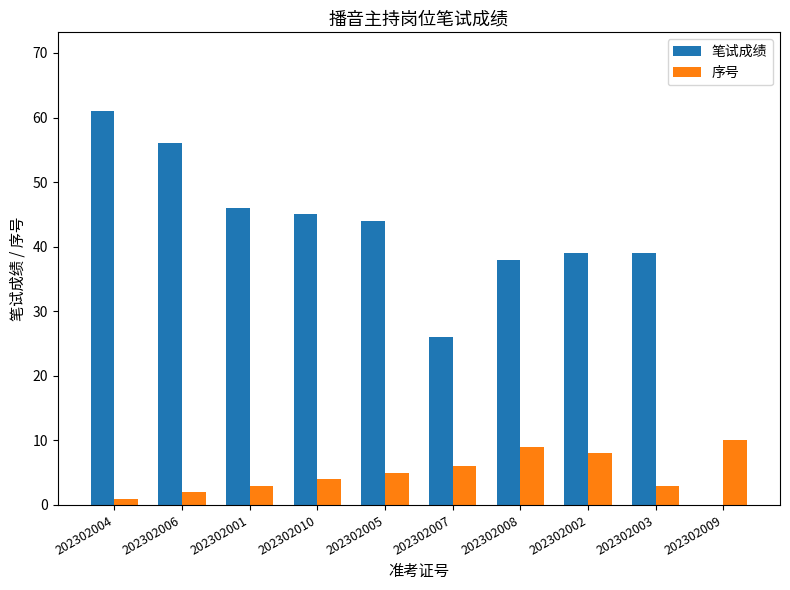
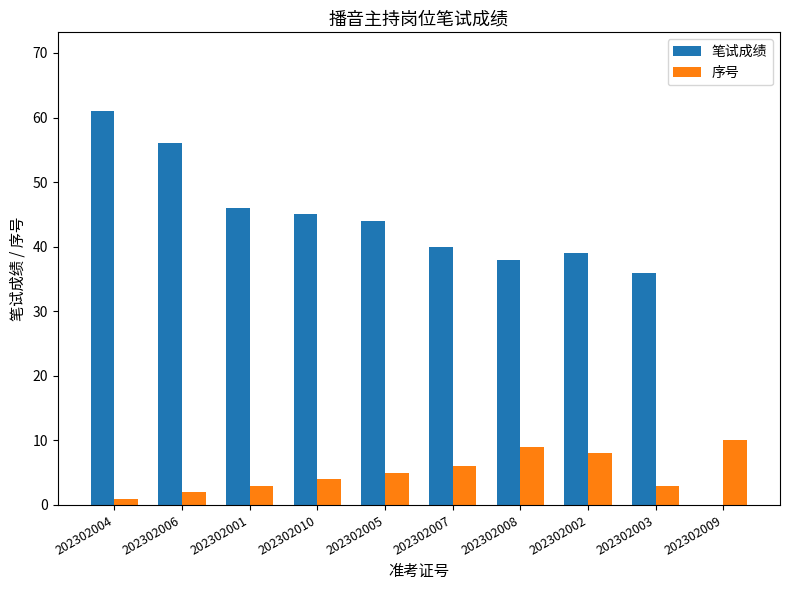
笔试成绩, 202302007: 26 -> 40
笔试成绩, 202302003: 39 -> 36
